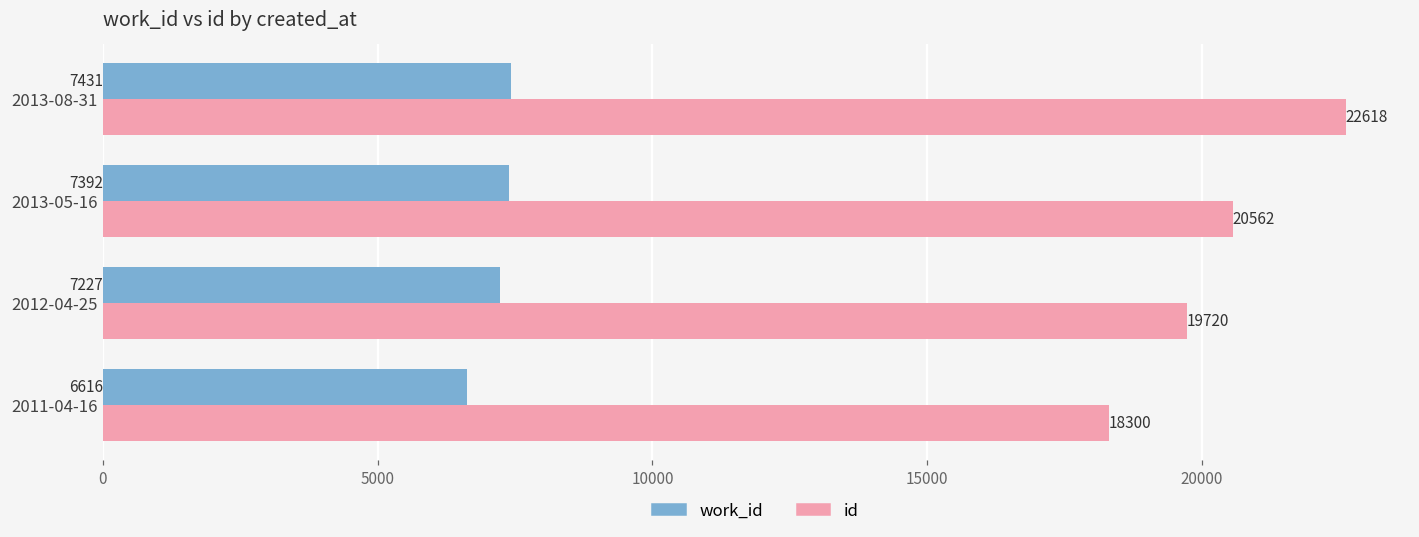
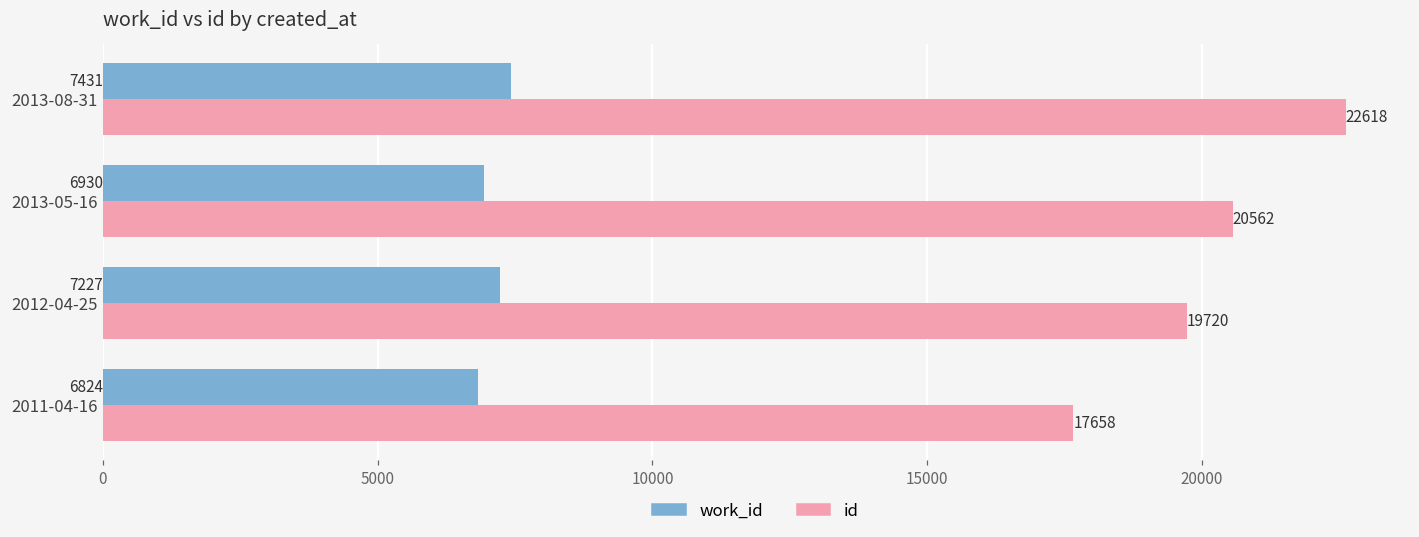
work_id, 2013-05-16: 7392 -> 6930
work_id, 2011-04-16: 6616 -> 6824
id, 2011-04-16: 18300 -> 17658
